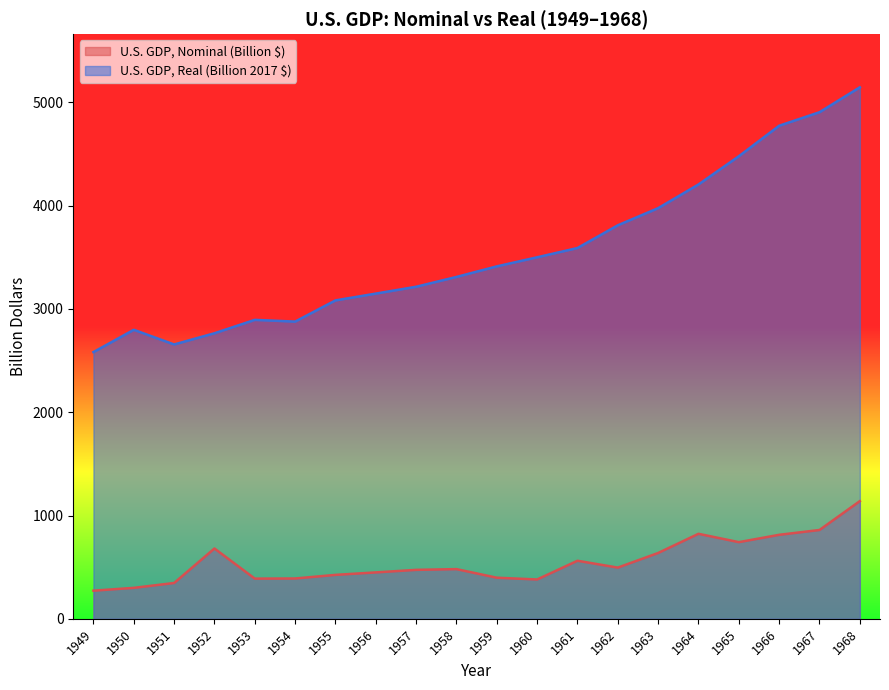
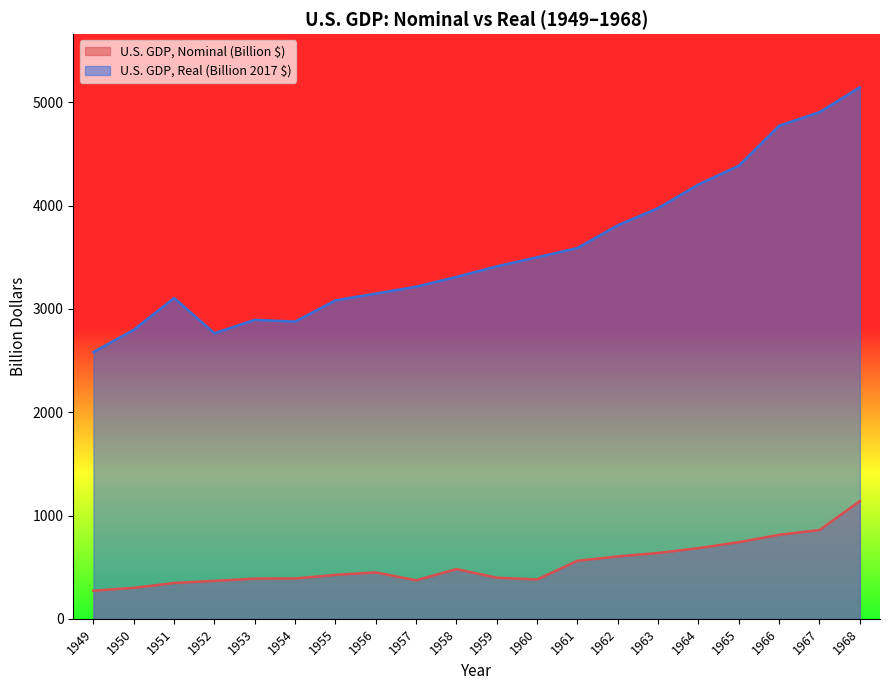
U.S. GDP, Real (Billion 2017 $), 1951: 2660 -> 3110
U.S. GDP, Nominal (Billion $), 1952: 680 -> 370
U.S. GDP, Nominal (Billion $), 1957: 470 -> 370
U.S. GDP, Nominal (Billion $), 1962: 500 -> 600
U.S. GDP, Nominal (Billion $), 1964: 820 -> 680
U.S. GDP, Real (Billion 2017 $), 1965: 4480 -> 4390
